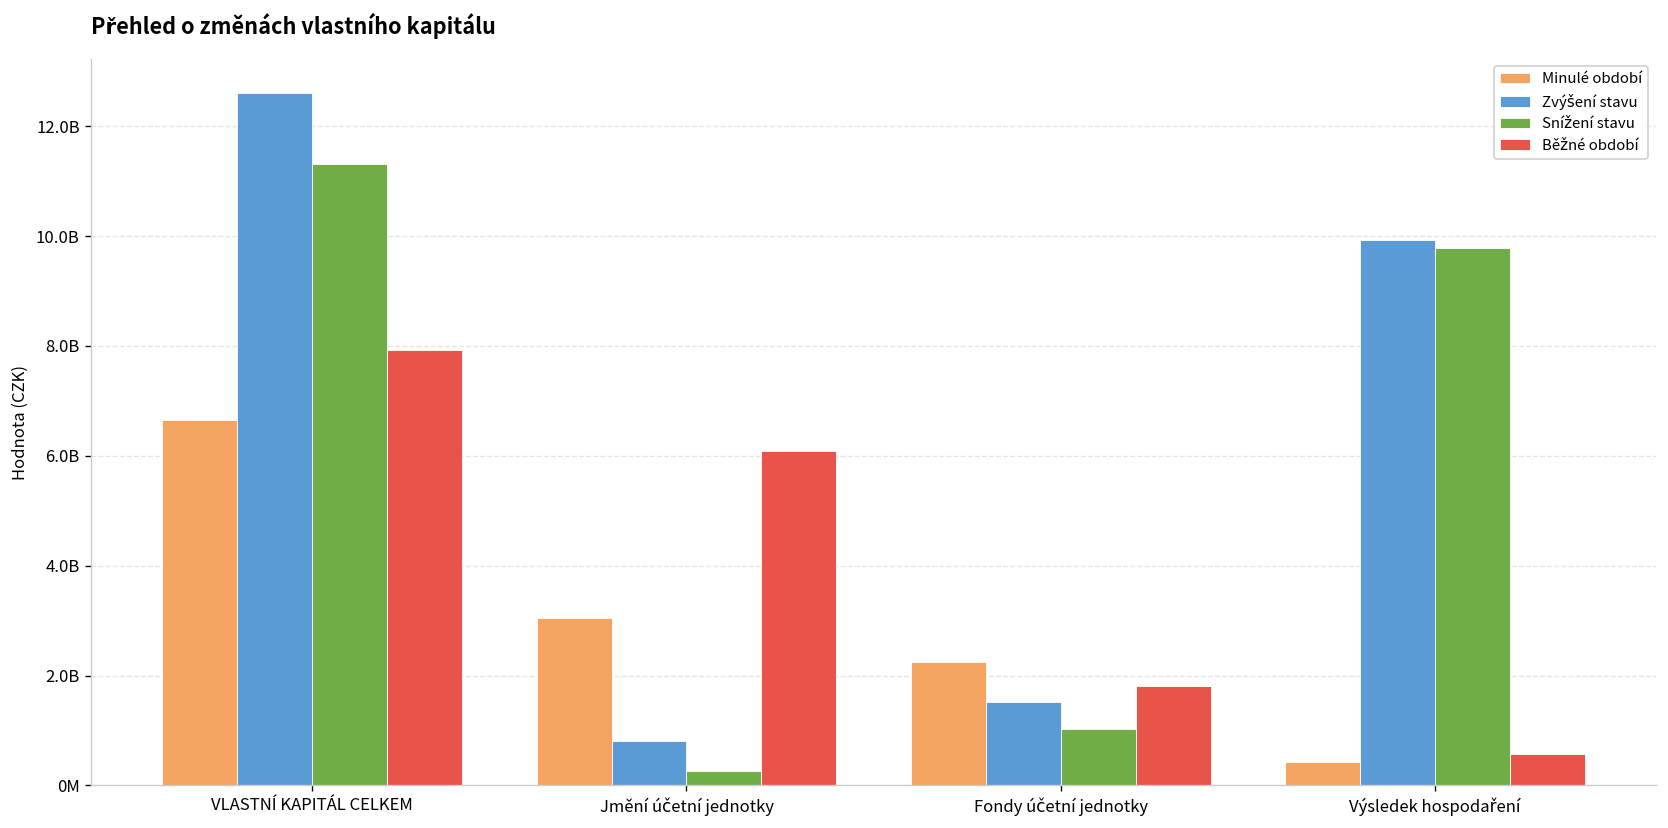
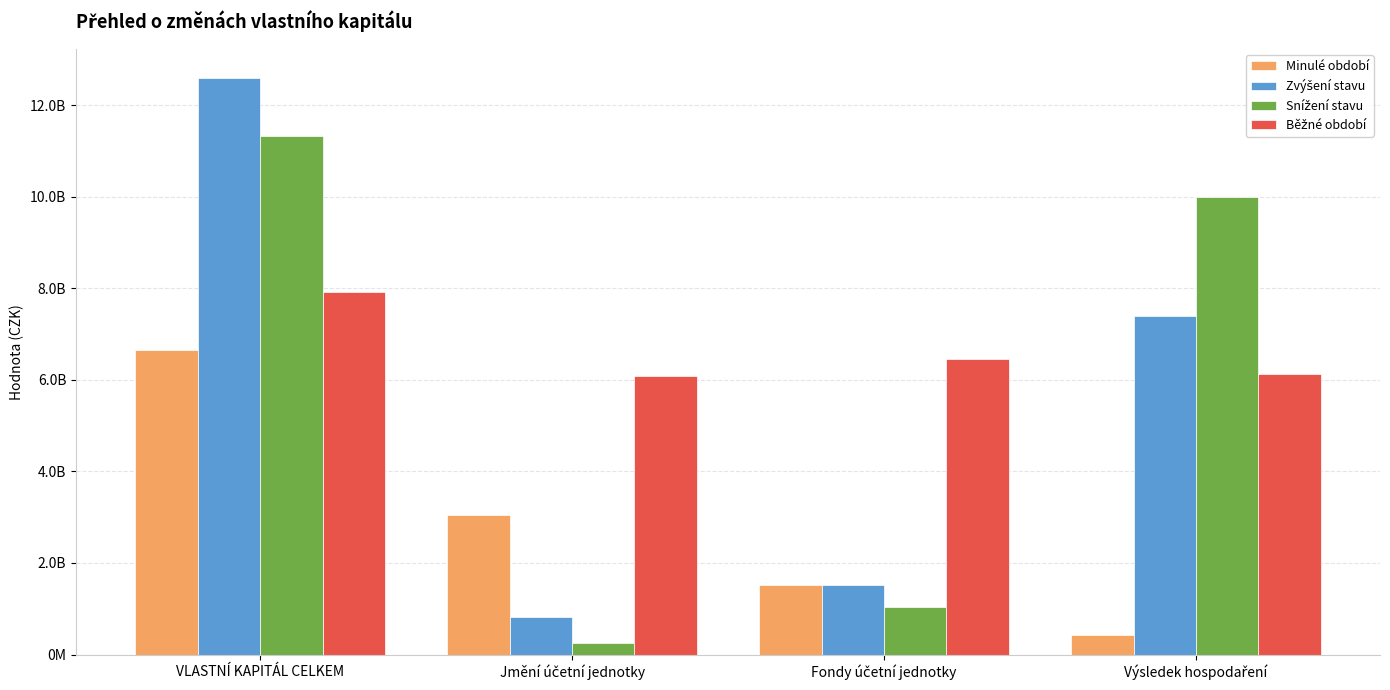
Minulé období, Fondy účetní jednotky: 2200000000 -> 1500000000
Běžné období, Fondy účetní jednotky: 1800000000 -> 6500000000
Zvýšení stavu, Výsledek hospodaření: 9900000000 -> 7400000000
Snížení stavu, Výsledek hospodaření: 9800000000 -> 10000000000
Běžné období, Výsledek hospodaření: 600000000 -> 6100000000
